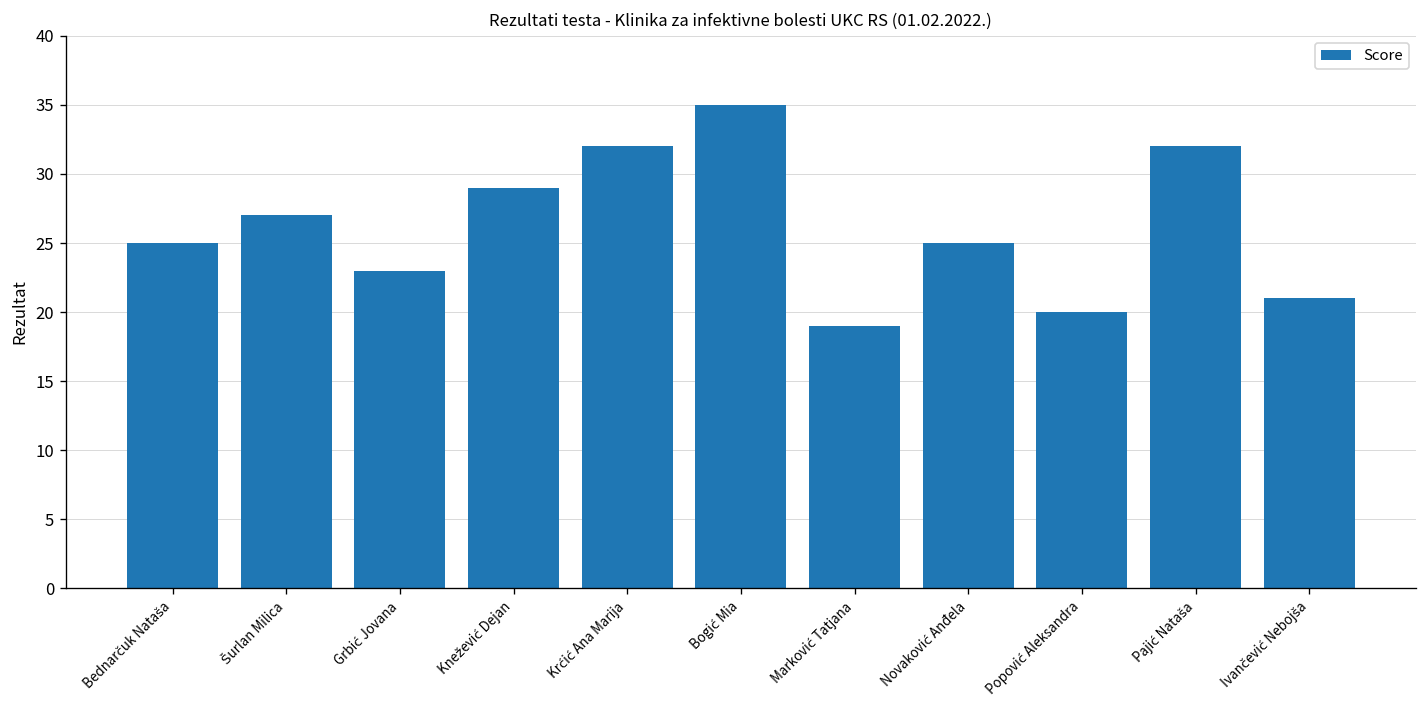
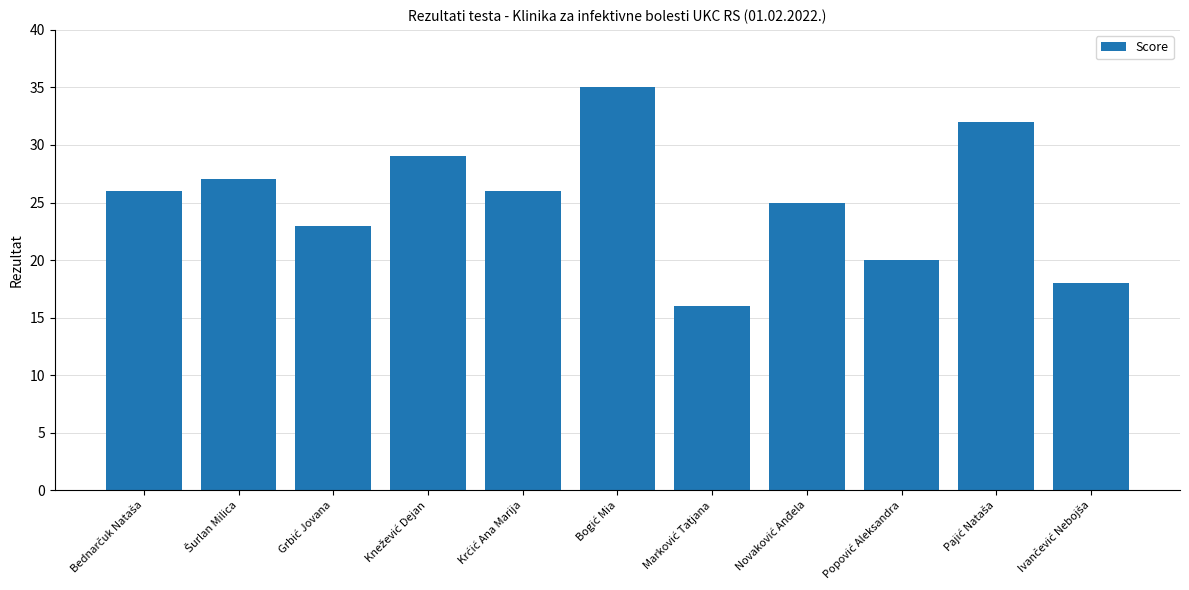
Bednarčuk Nataša: 25 -> 26
Krćić Ana Marija: 32 -> 26
Marković Tatjana: 19 -> 16
Ivančević Nebojša: 21 -> 18
